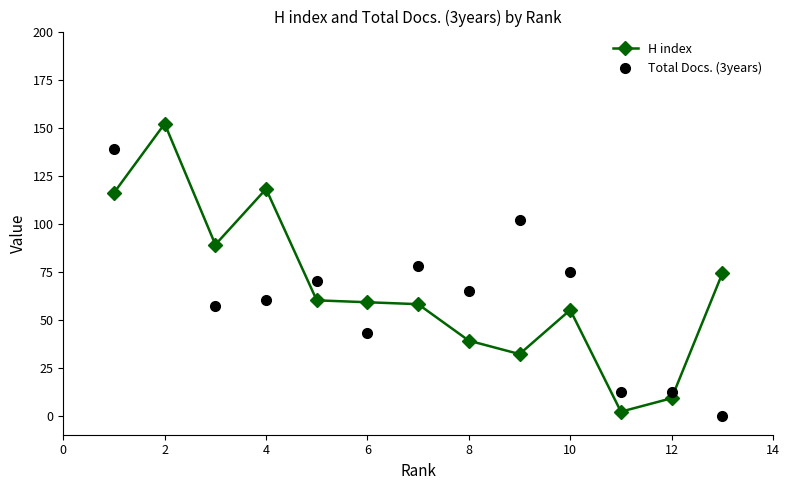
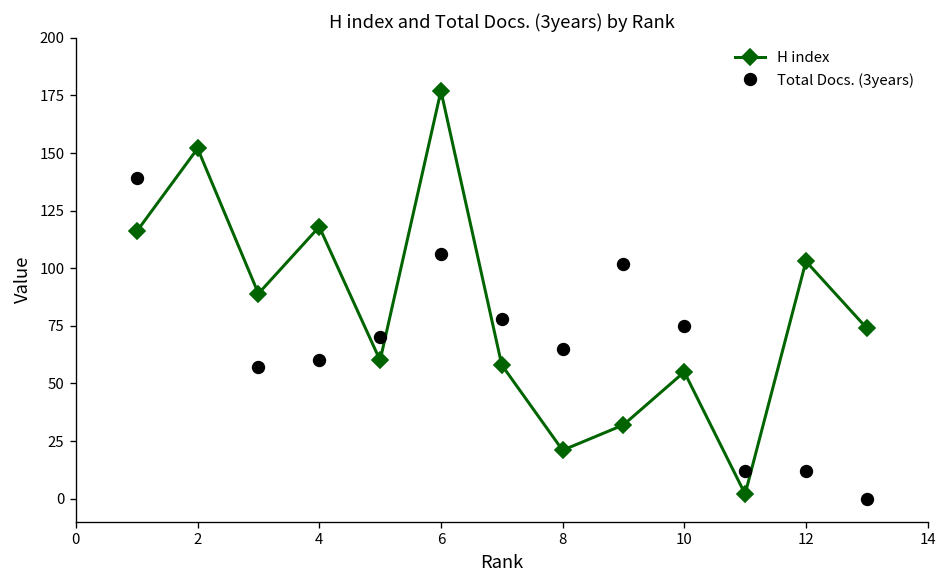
H index, 6: 59 -> 177
Total Docs. (3years), 6: 43 -> 106
H index, 8: 39 -> 21
H index, 12: 9 -> 103
